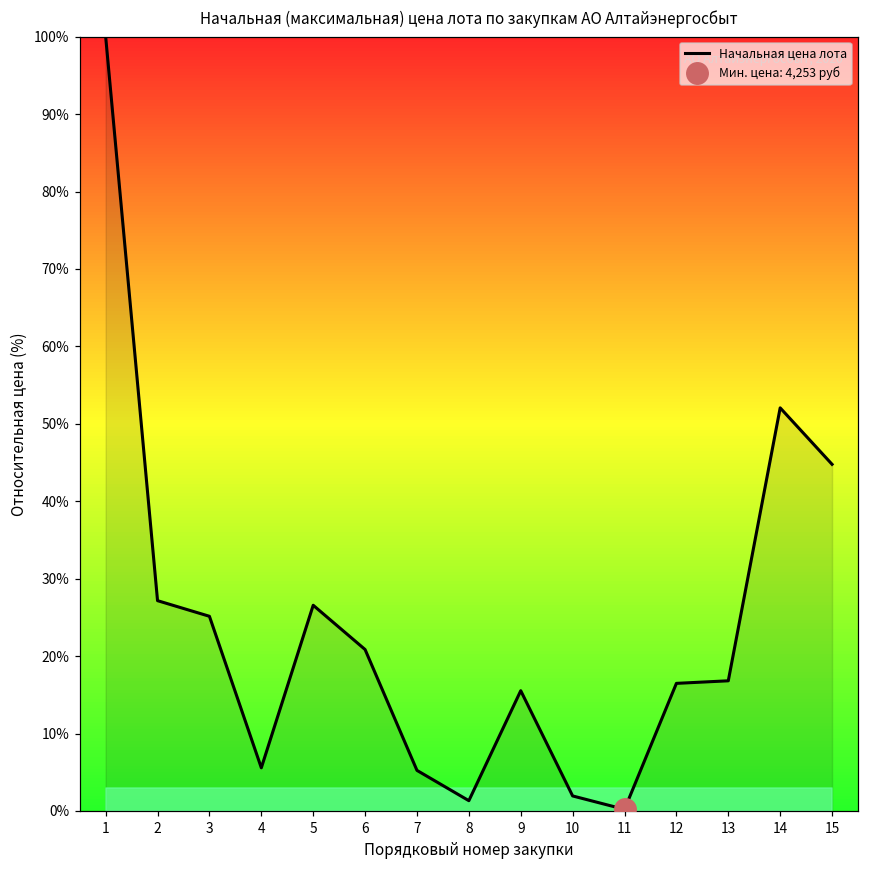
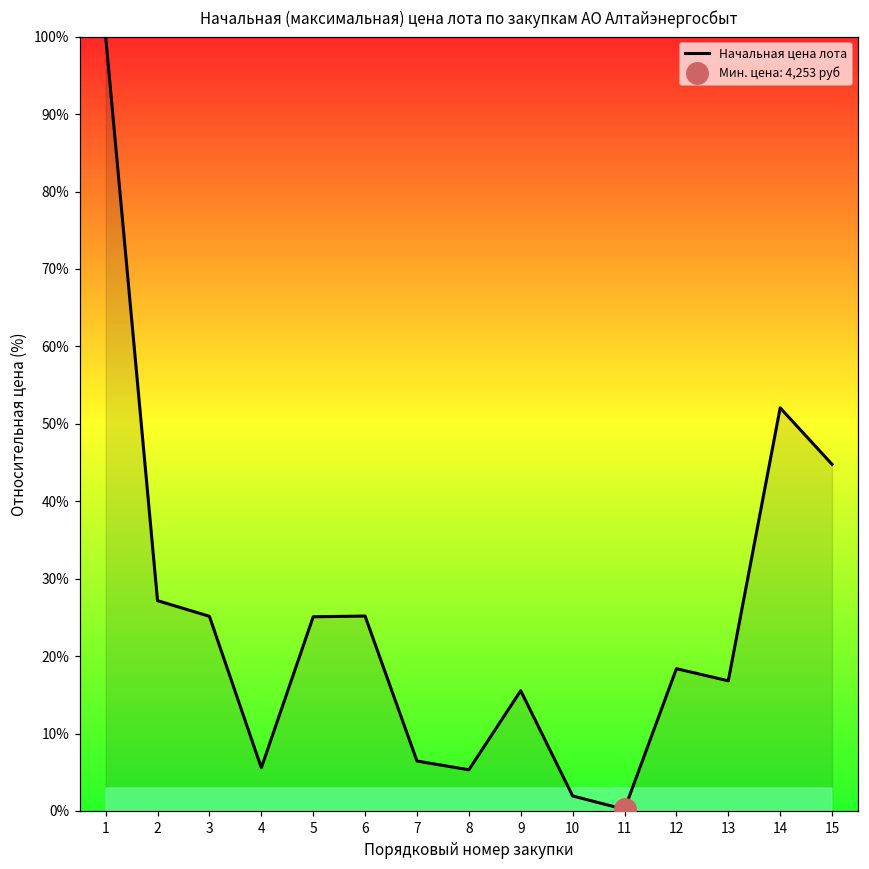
Начальная цена лота, 5: 27% -> 25%
Начальная цена лота, 6: 21% -> 25%
Начальная цена лота, 7: 5% -> 6%
Начальная цена лота, 8: 1% -> 5%
Начальная цена лота, 12: 16% -> 18%
